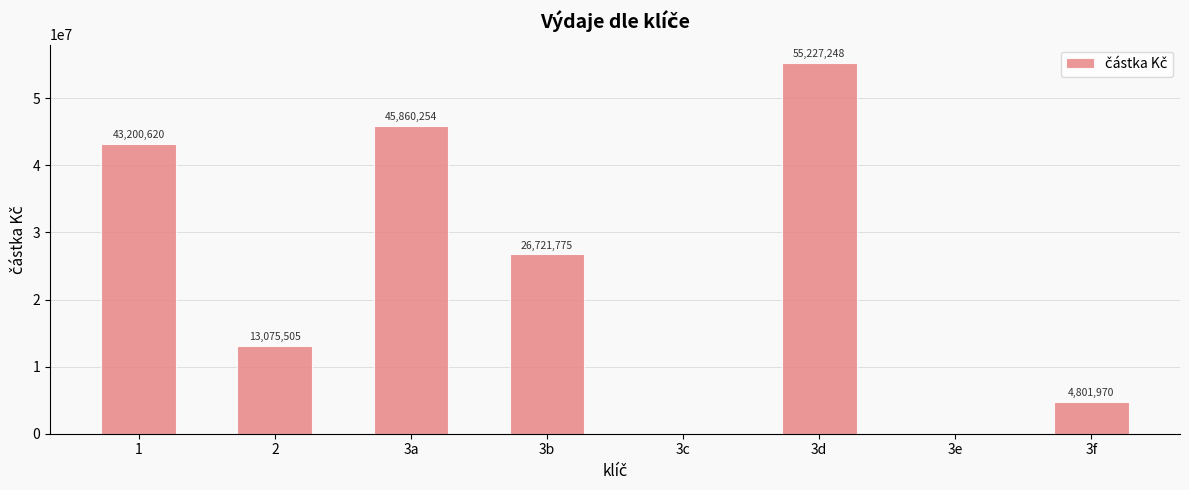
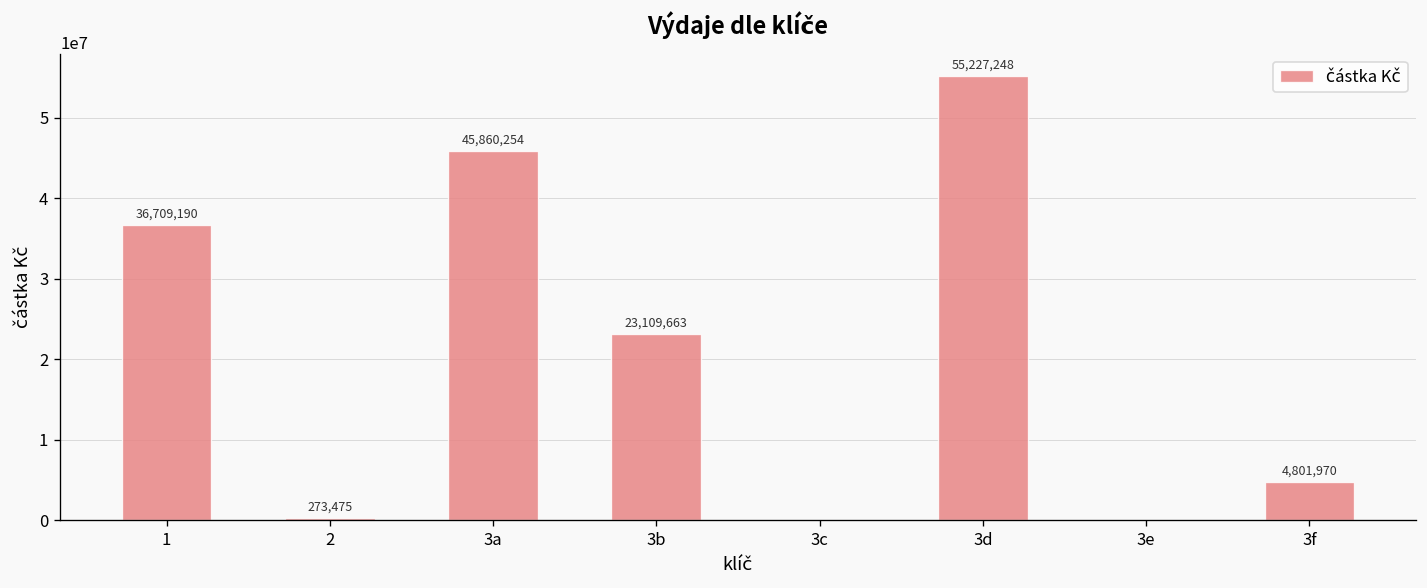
1: 43,200,620 -> 36,709,190
2: 13,075,505 -> 273,475
3b: 26,721,775 -> 23,109,663
